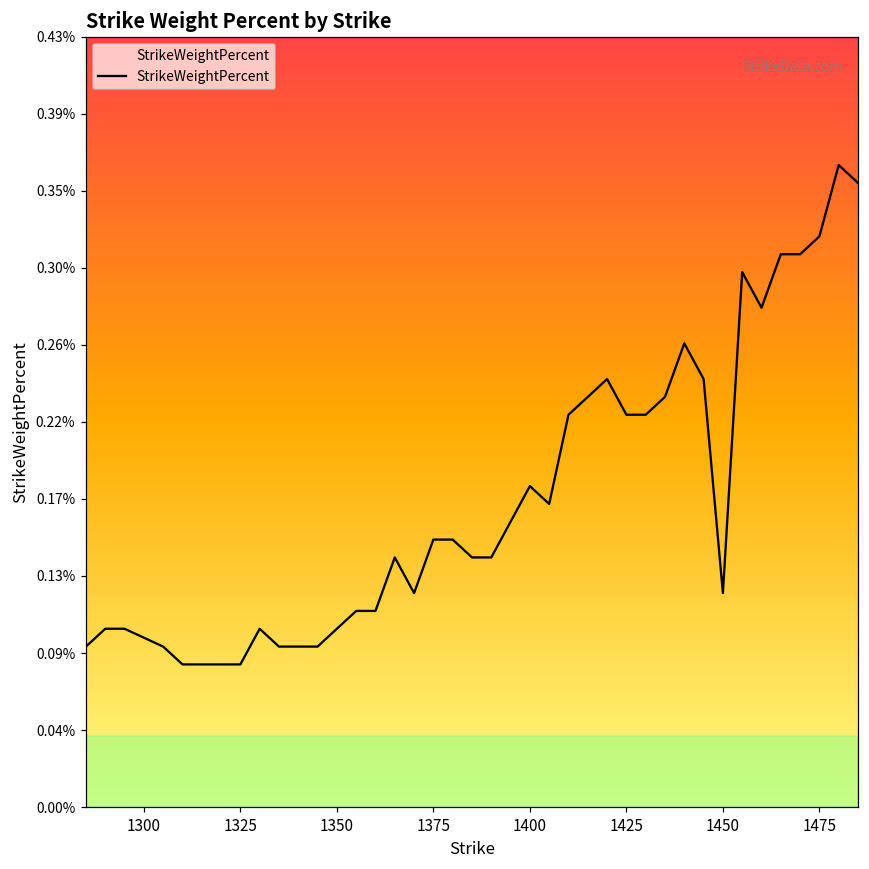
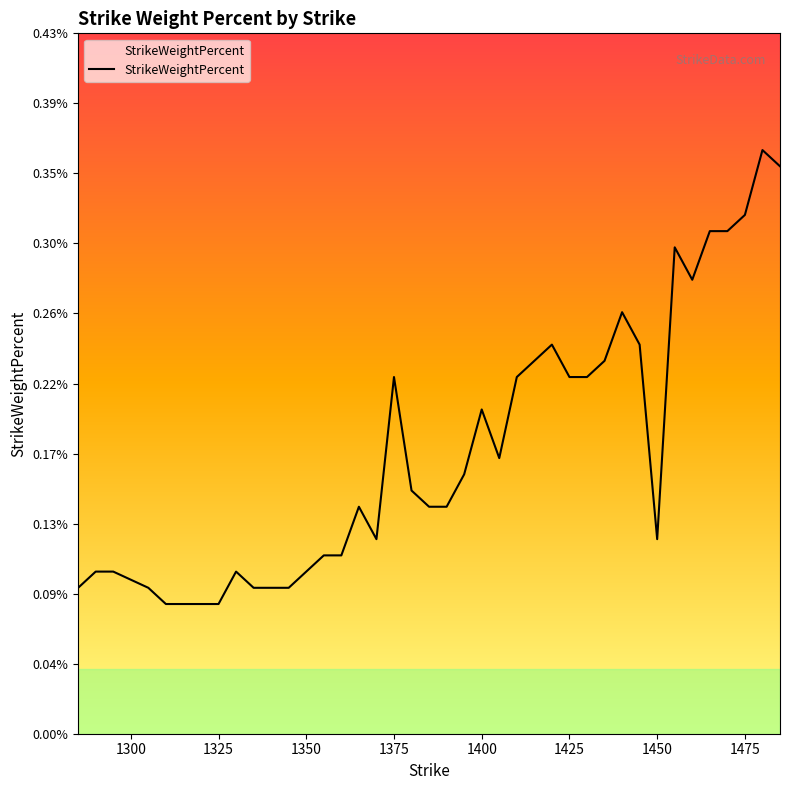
1375: 0.150% -> 0.220%
1400: 0.180% -> 0.200%
